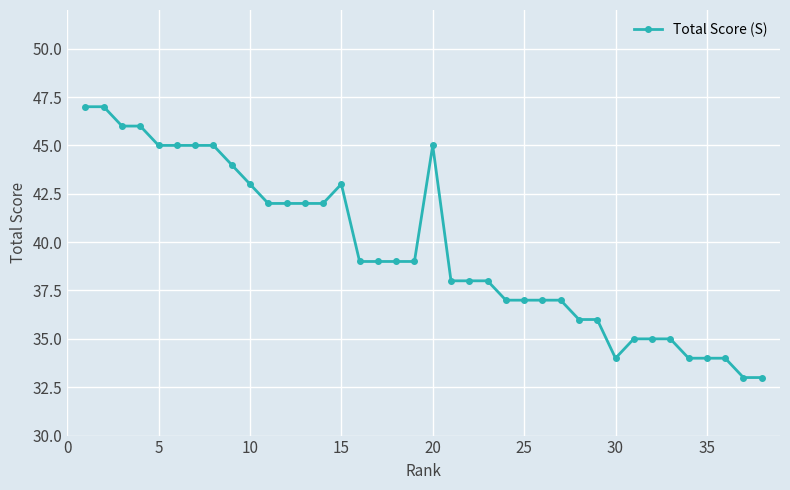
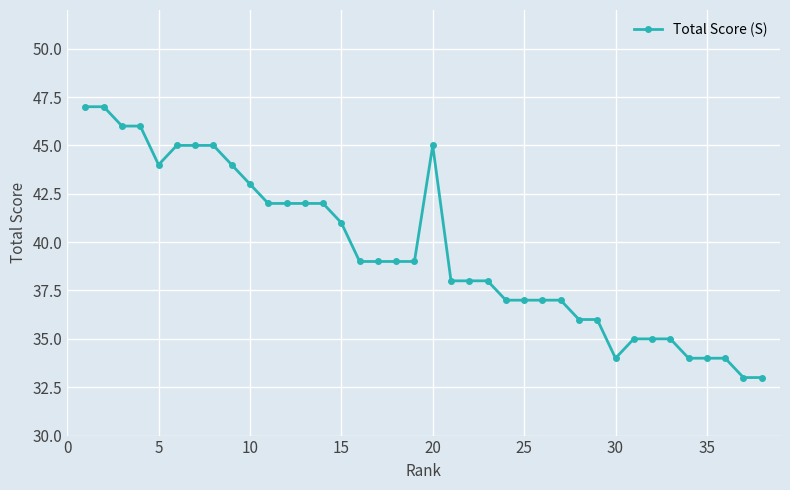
5: 45 -> 44
15: 43 -> 41
